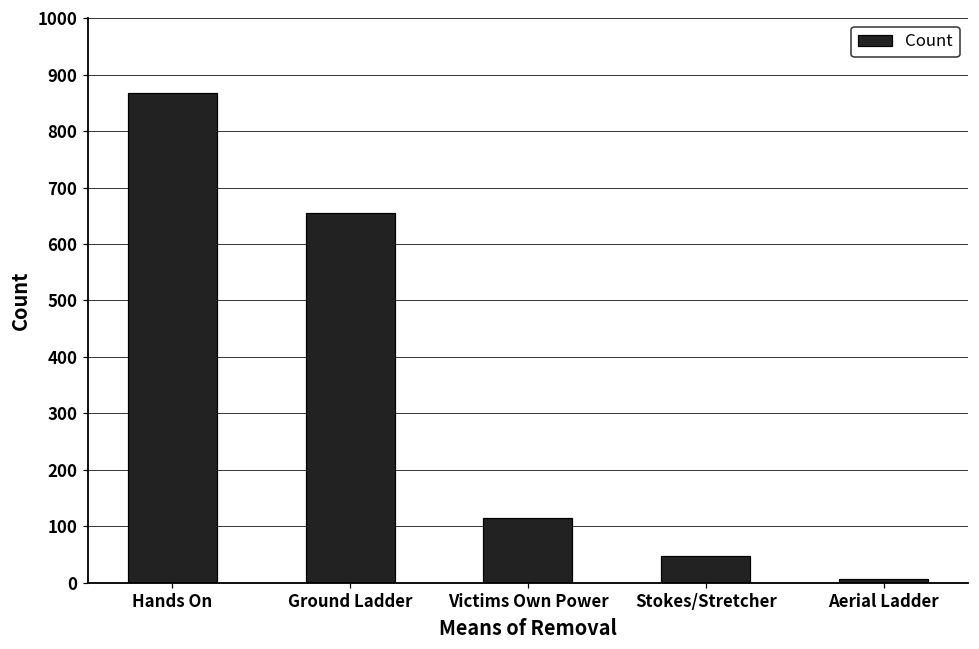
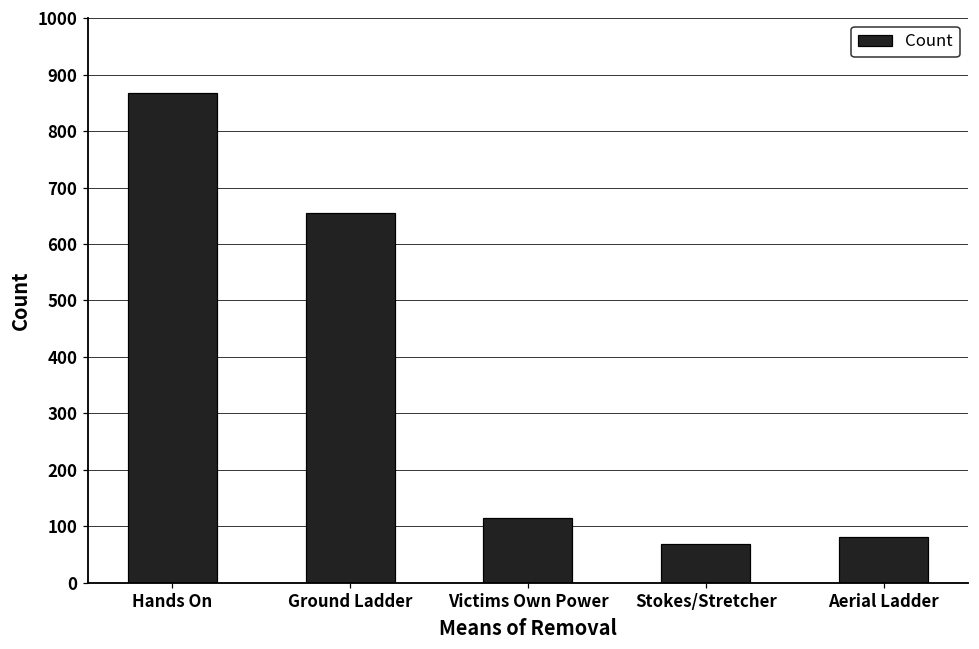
Stokes/Stretcher: 50 -> 70
Aerial Ladder: 10 -> 80
